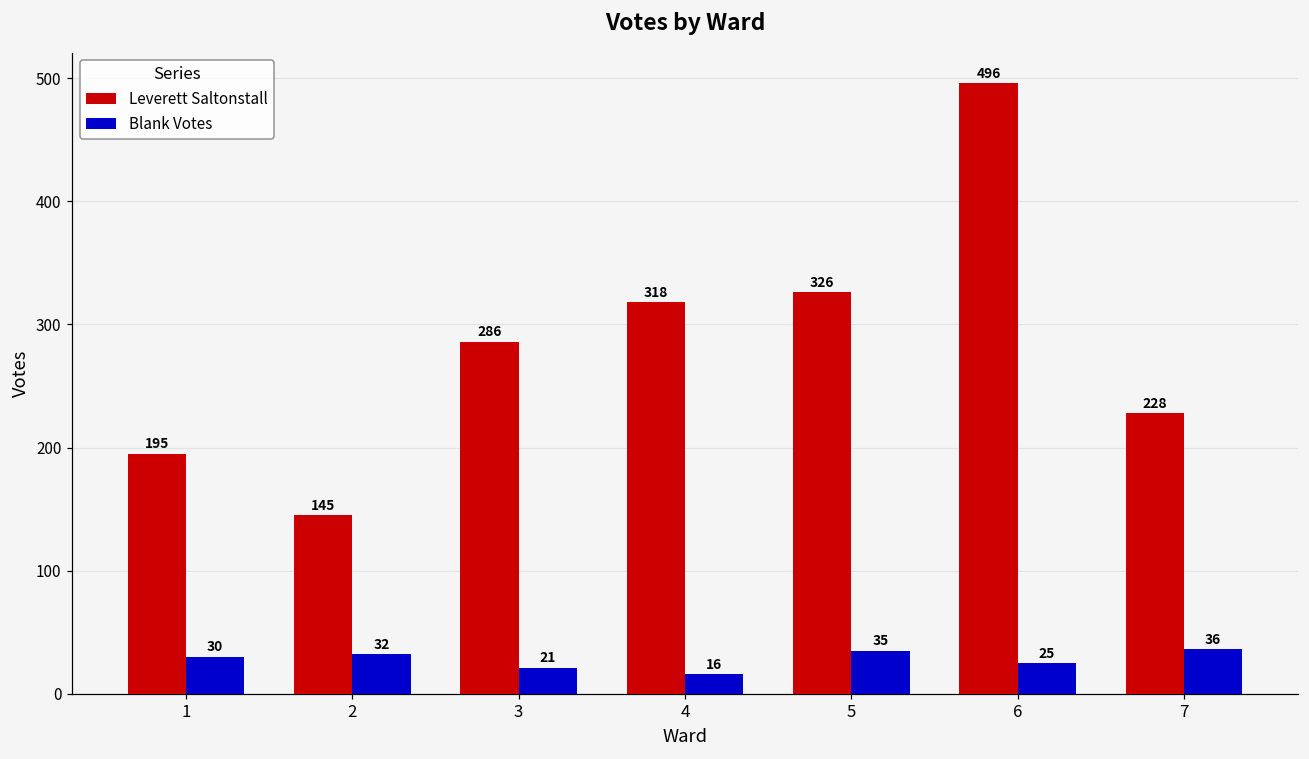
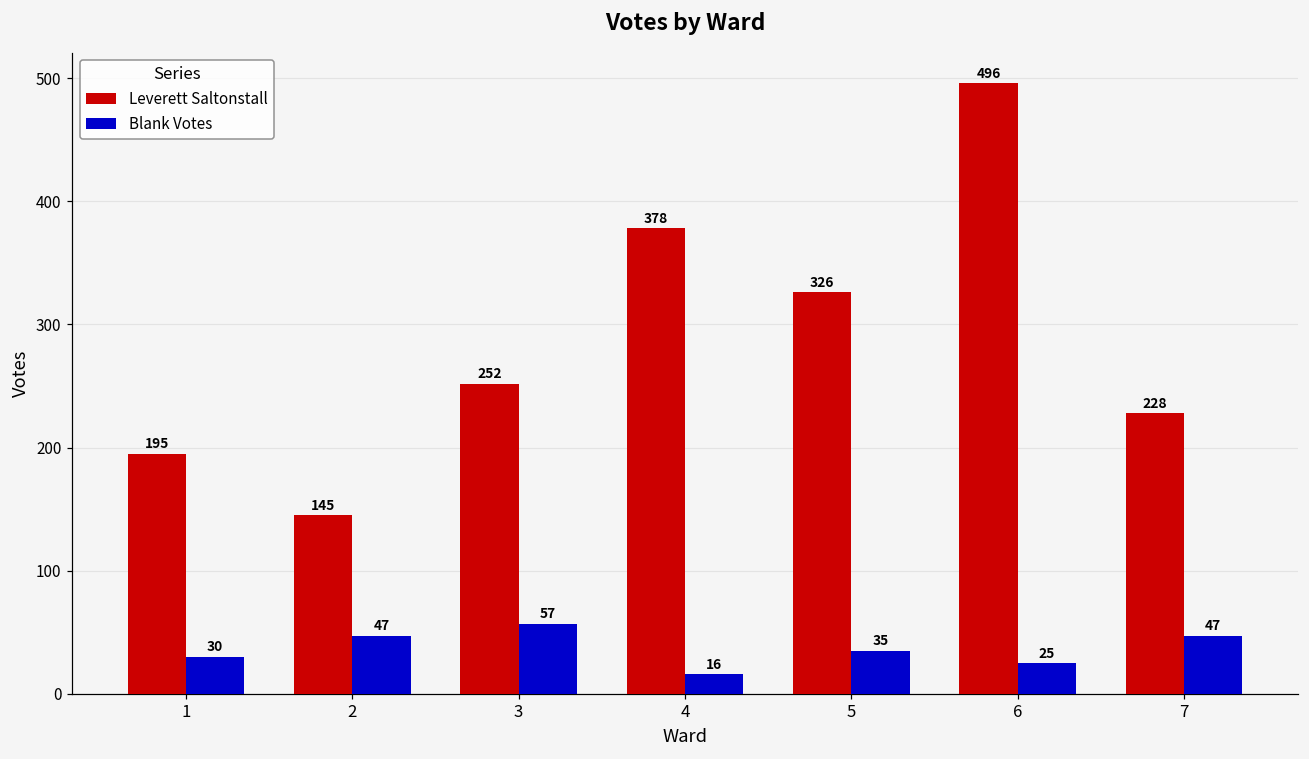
Blank Votes, 2: 32 -> 47
Leverett Saltonstall, 3: 286 -> 252
Blank Votes, 3: 21 -> 57
Leverett Saltonstall, 4: 318 -> 378
Blank Votes, 7: 36 -> 47
